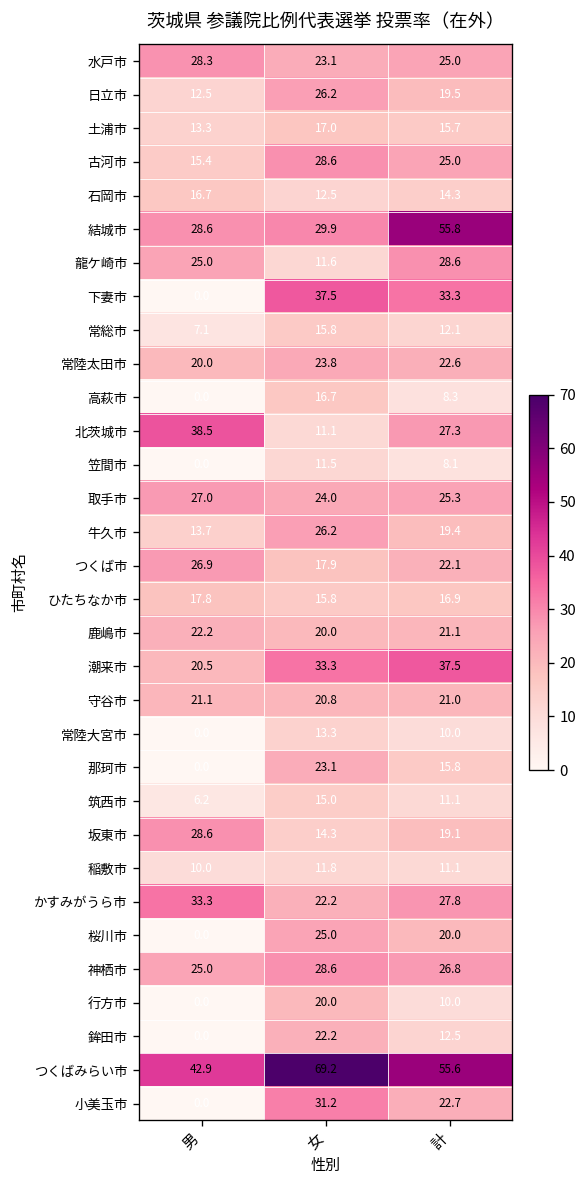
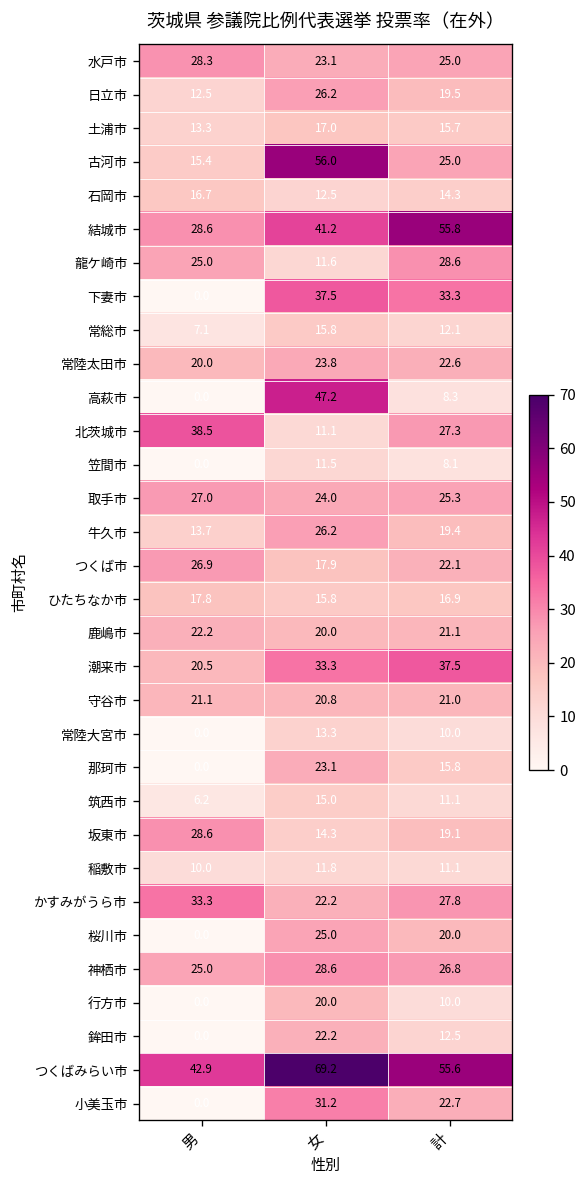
古河市, 女: 28.6 -> 56.0
結城市, 女: 29.9 -> 41.2
高萩市, 女: 16.7 -> 47.2
